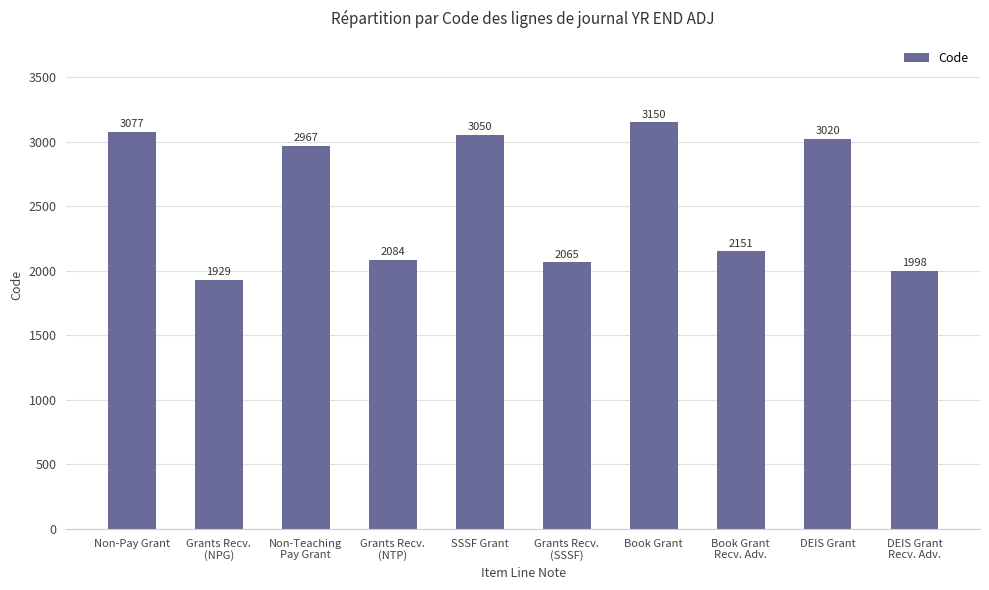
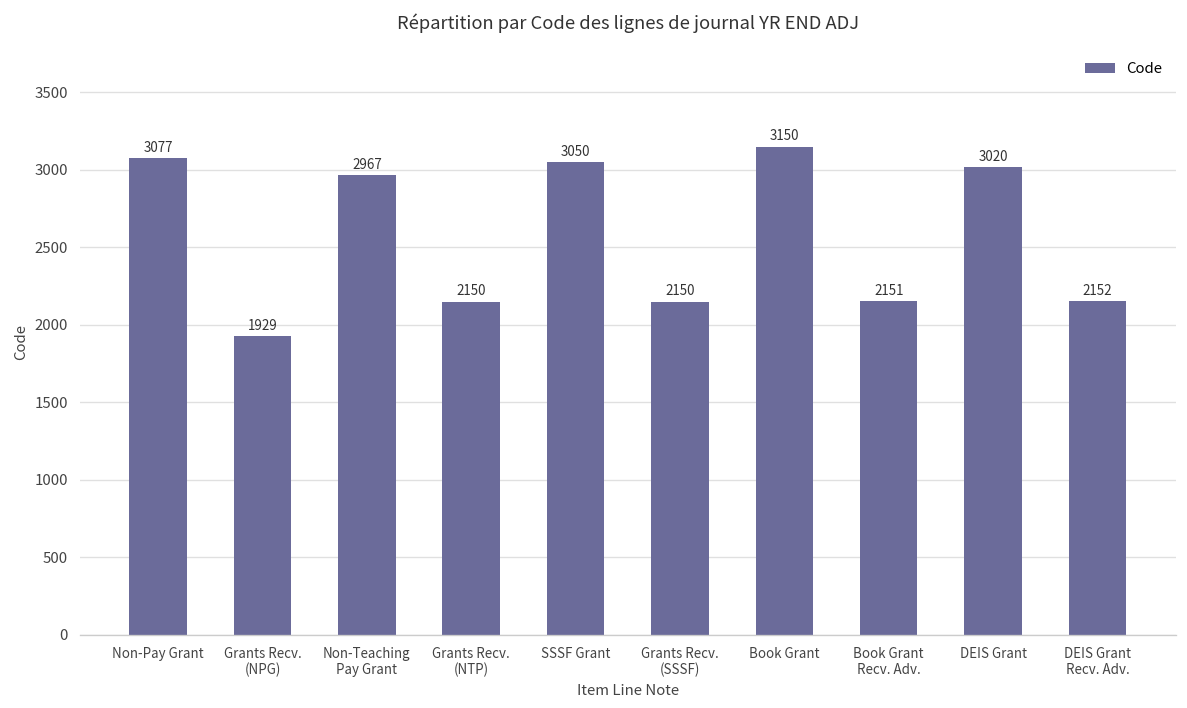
Grants Recv. (NTP): 2084 -> 2150
Grants Recv. (SSSF): 2065 -> 2150
DEIS Grant Recv. Adv.: 1998 -> 2152
